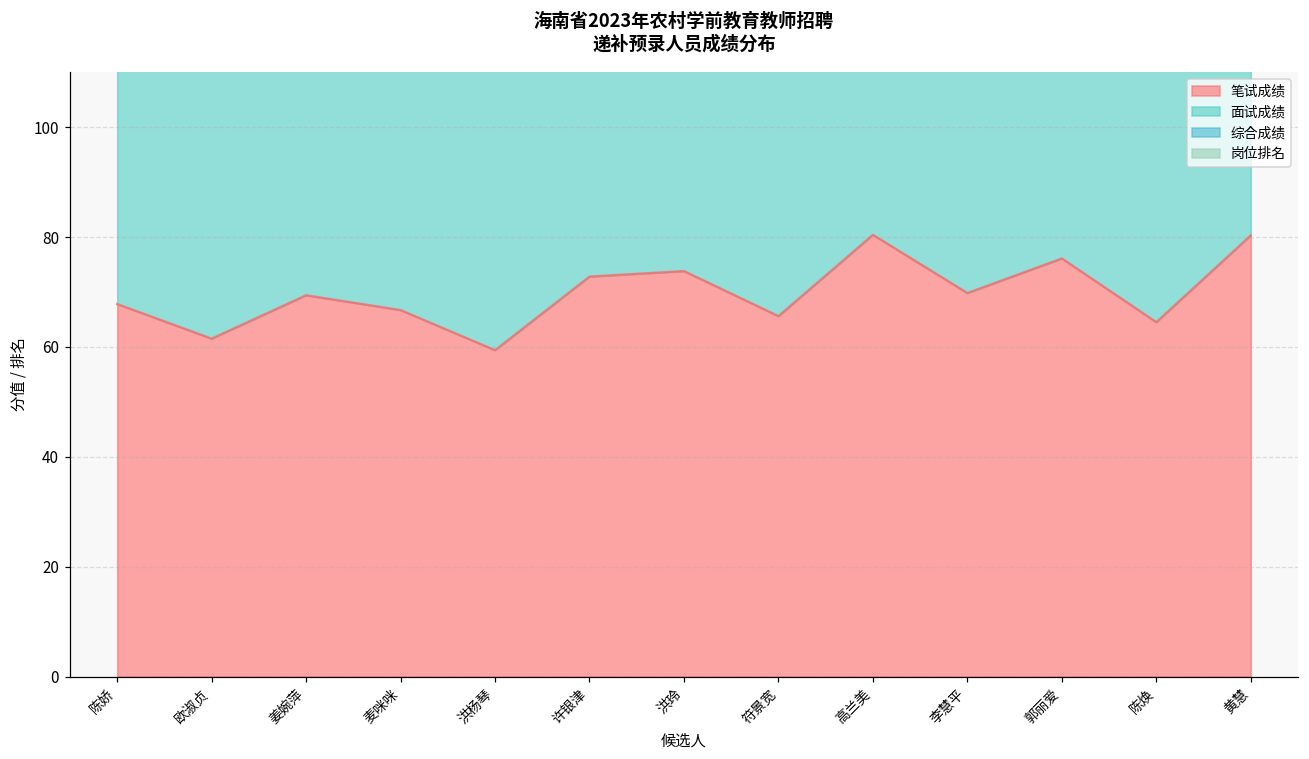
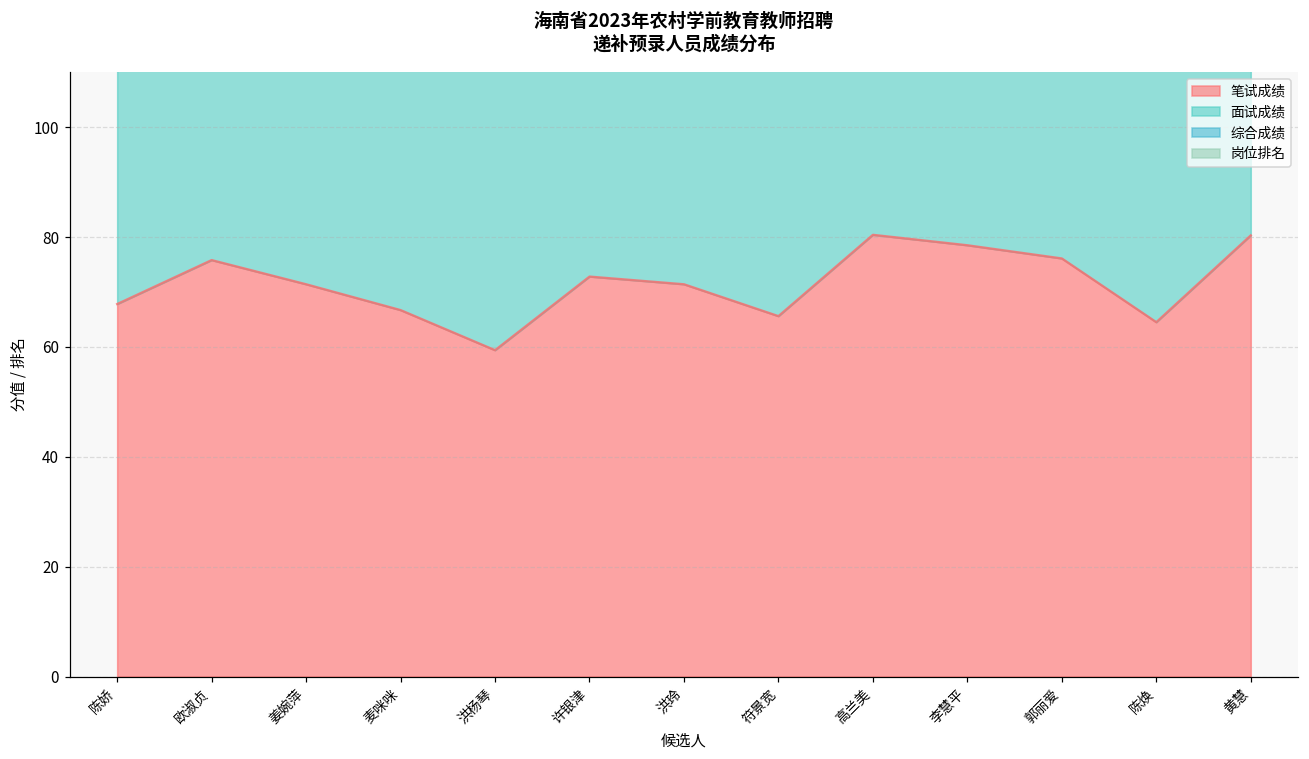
笔试成绩, 欧淑贞: 62 -> 76
笔试成绩, 姜婉萍: 69 -> 71
笔试成绩, 洪玲: 74 -> 71
笔试成绩, 李慧平: 70 -> 79
